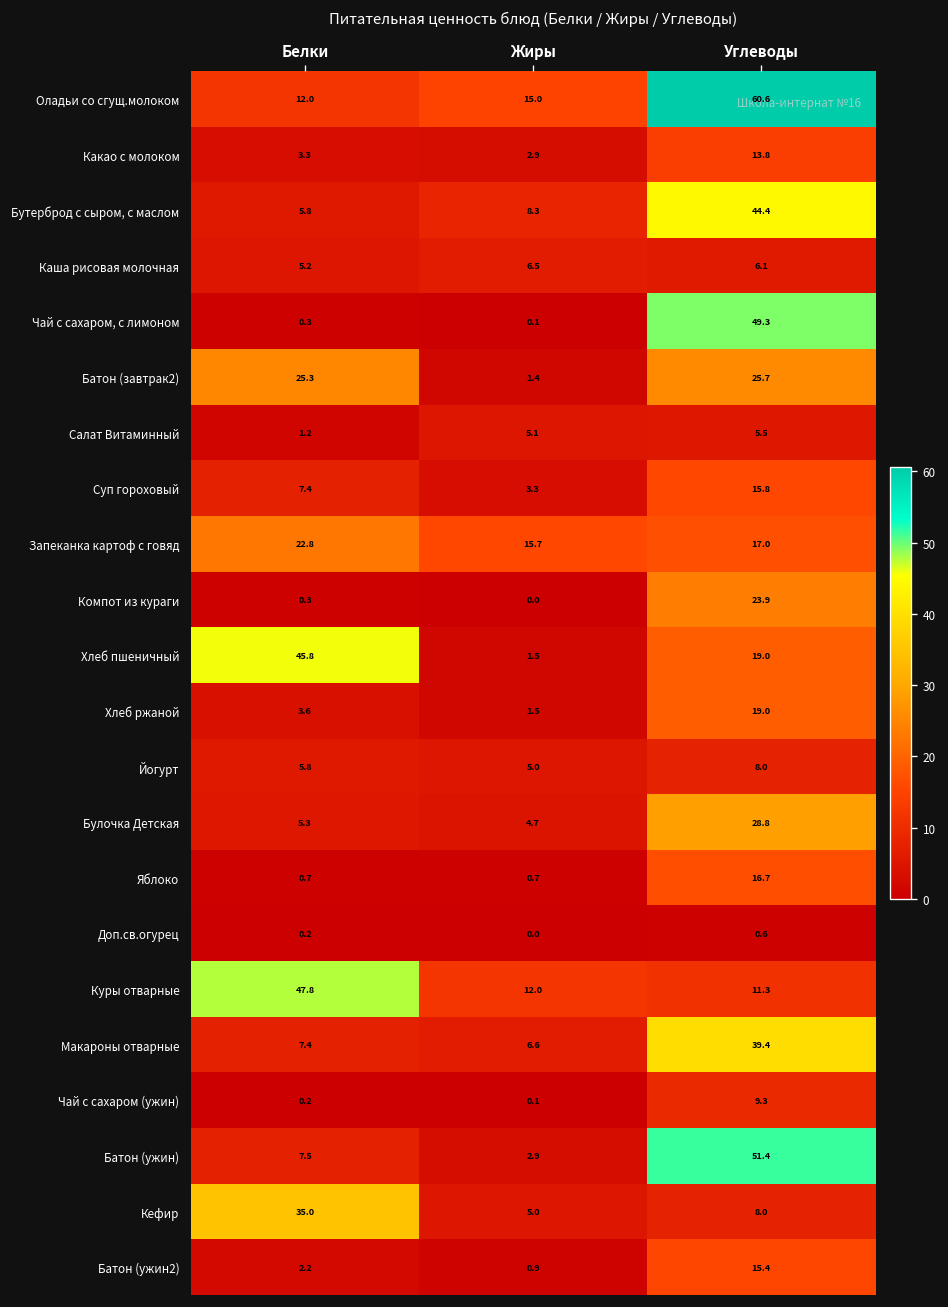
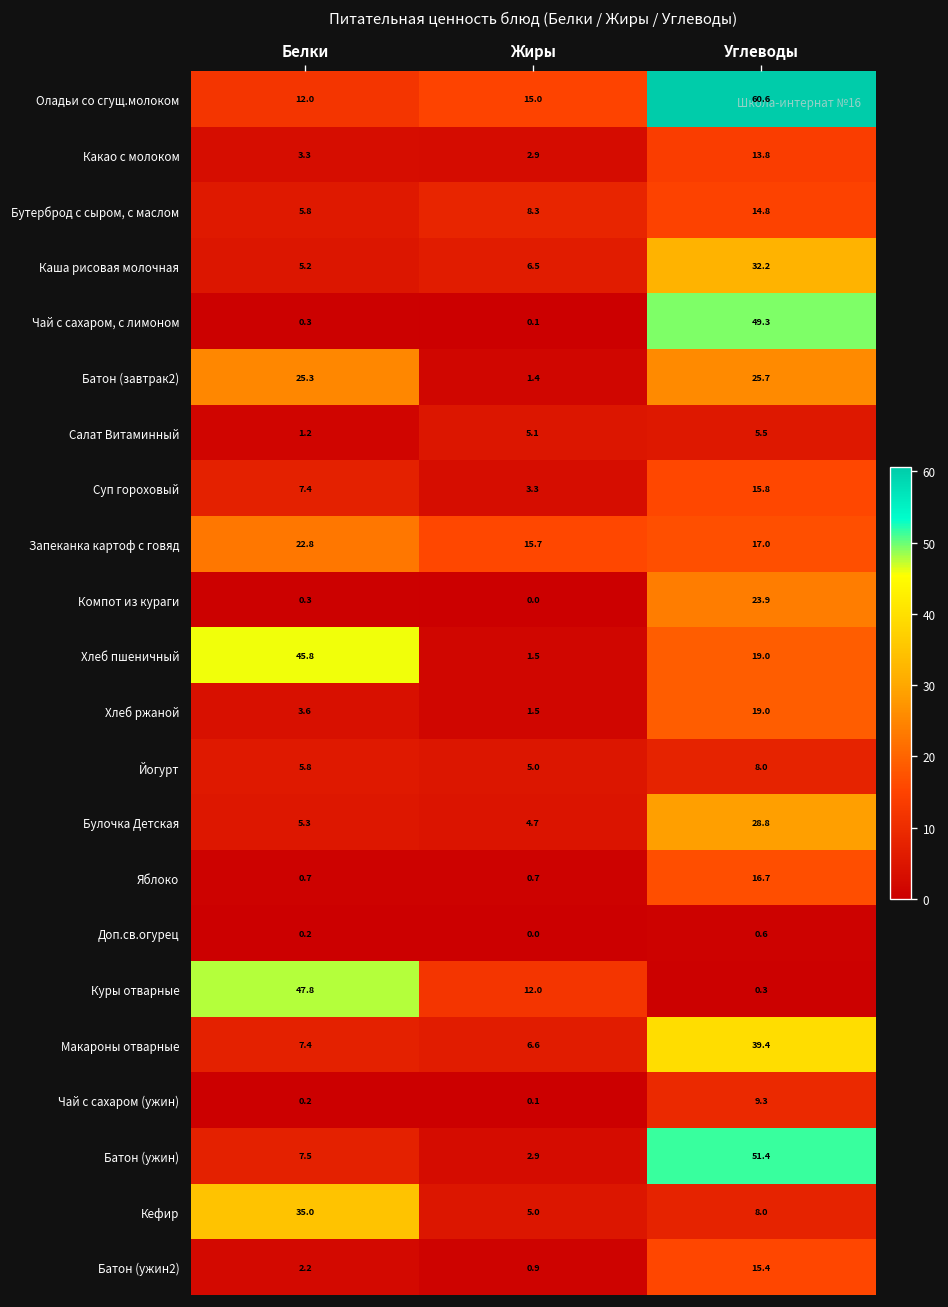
Бутерброд с сыром, с маслом, Углеводы: 44.4 -> 14.8
Каша рисовая молочная, Углеводы: 6.1 -> 32.2
Куры отварные, Углеводы: 11.3 -> 0.3
